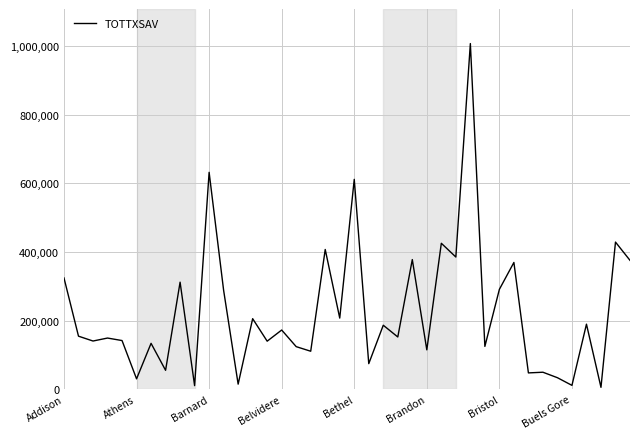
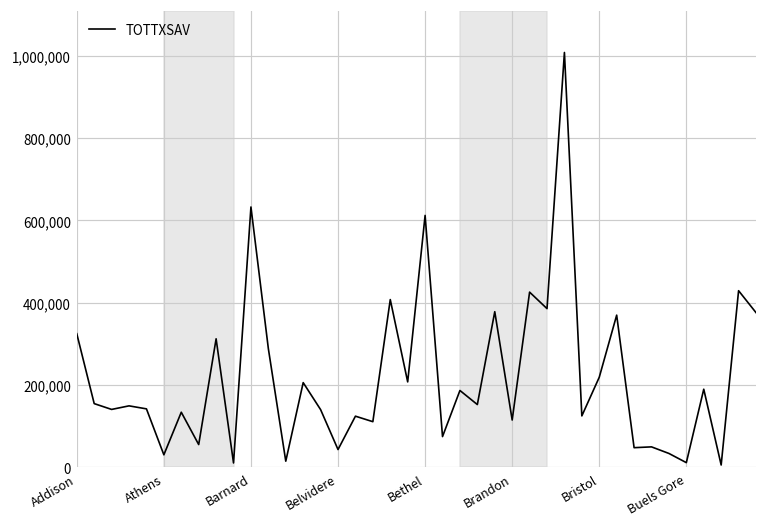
Belvidere: 170,000 -> 40,000
Bristol: 290,000 -> 220,000
